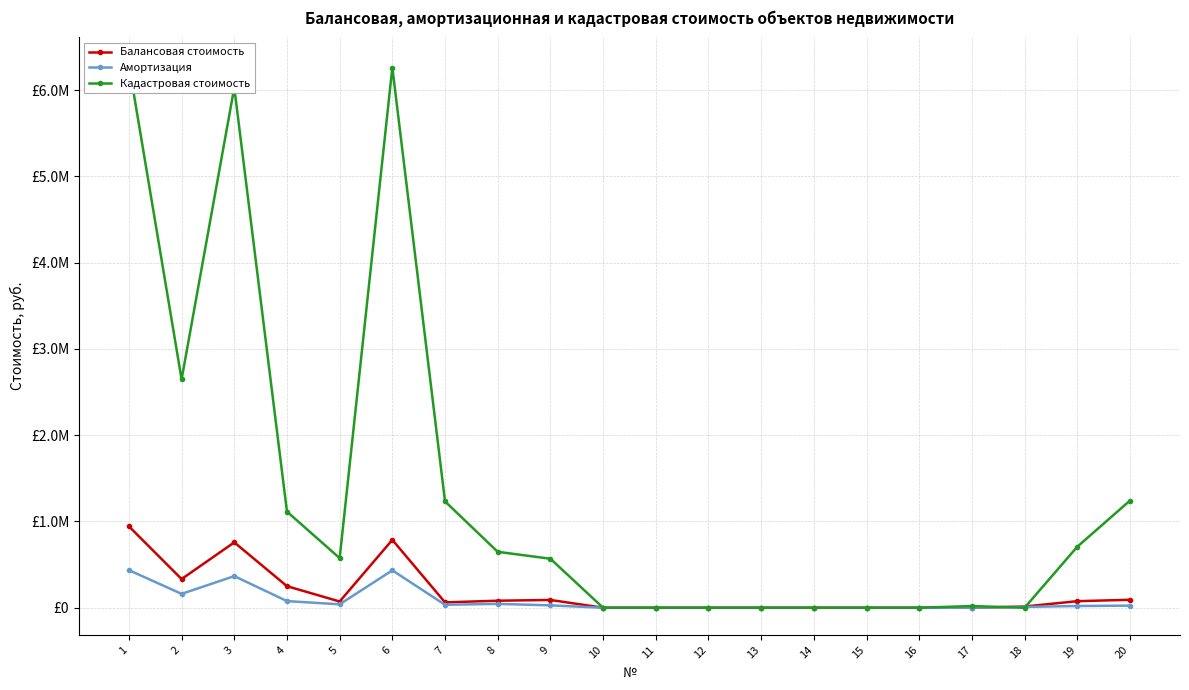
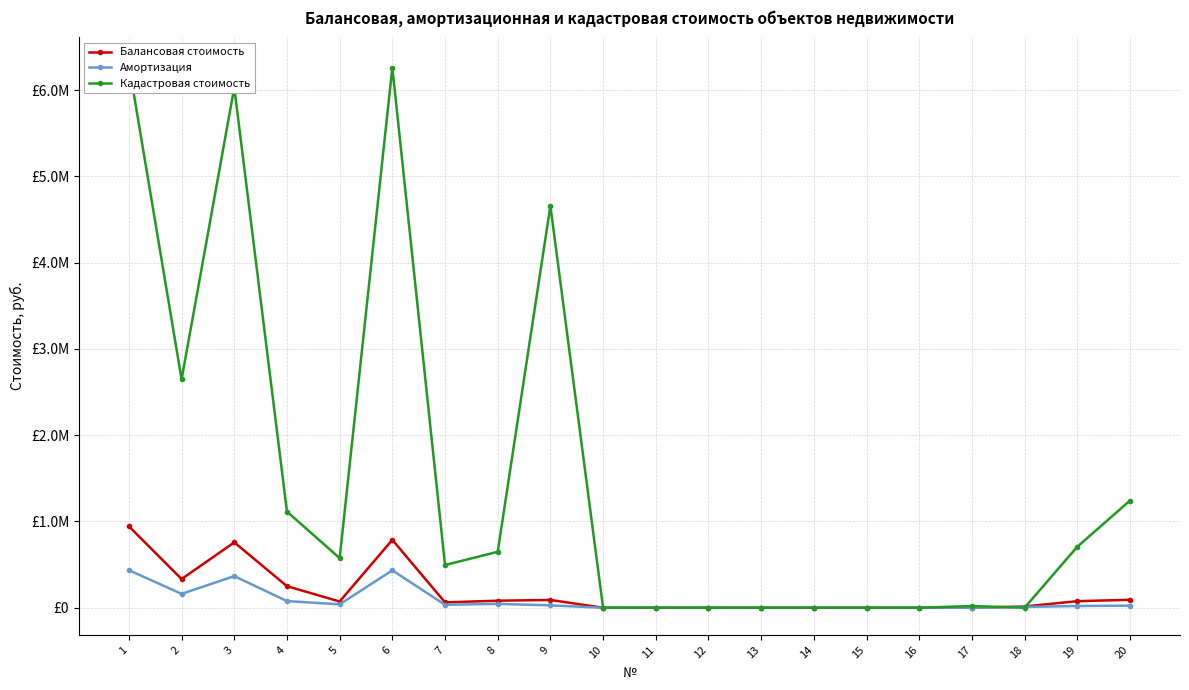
Кадастровая стоимость, 7: £1200000 -> £500000
Кадастровая стоимость, 9: £600000 -> £4700000
